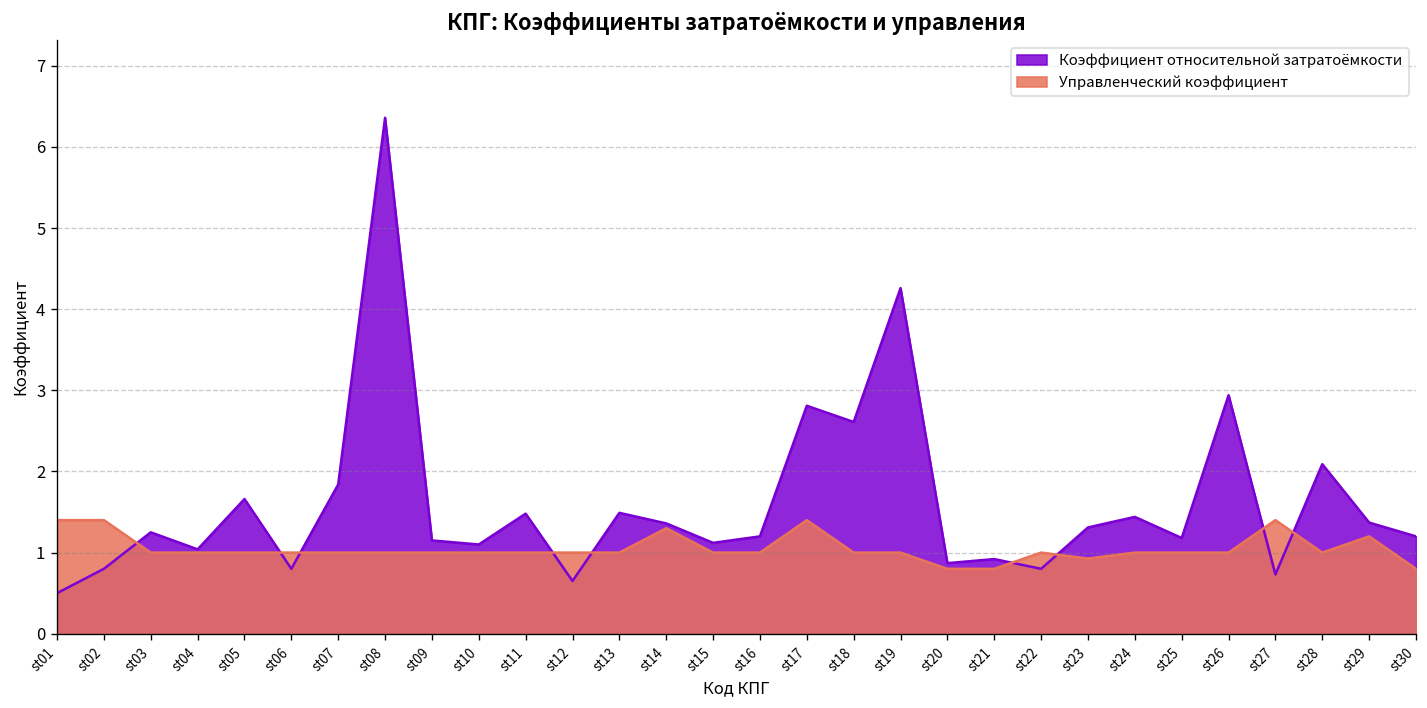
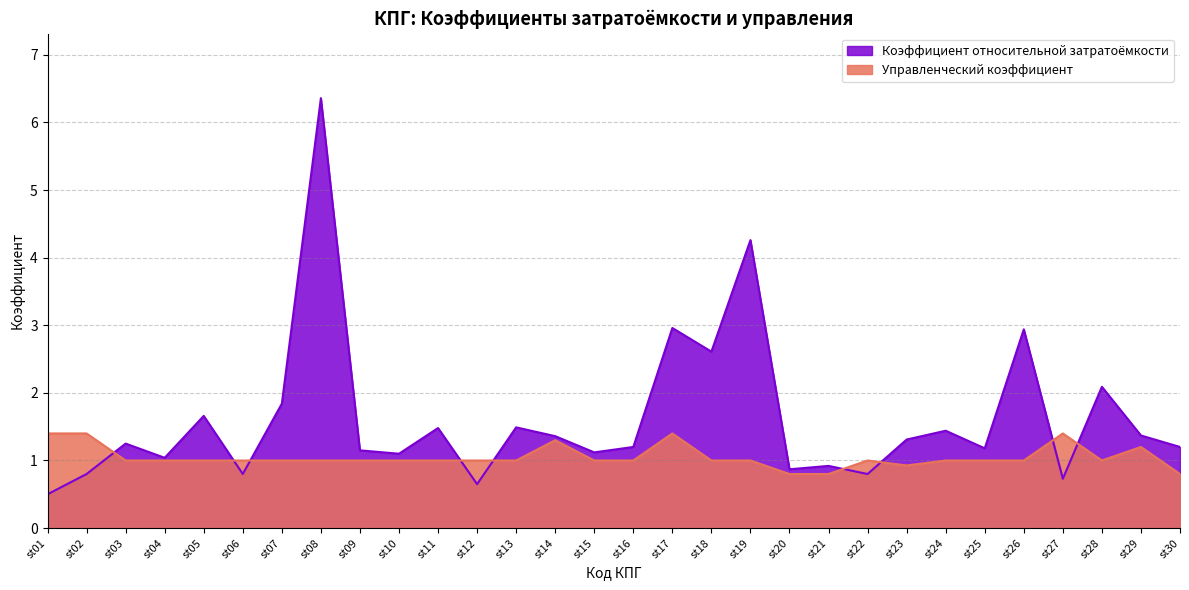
Коэффициент относительной затратоёмкости, st17: 2.8 -> 3.0
